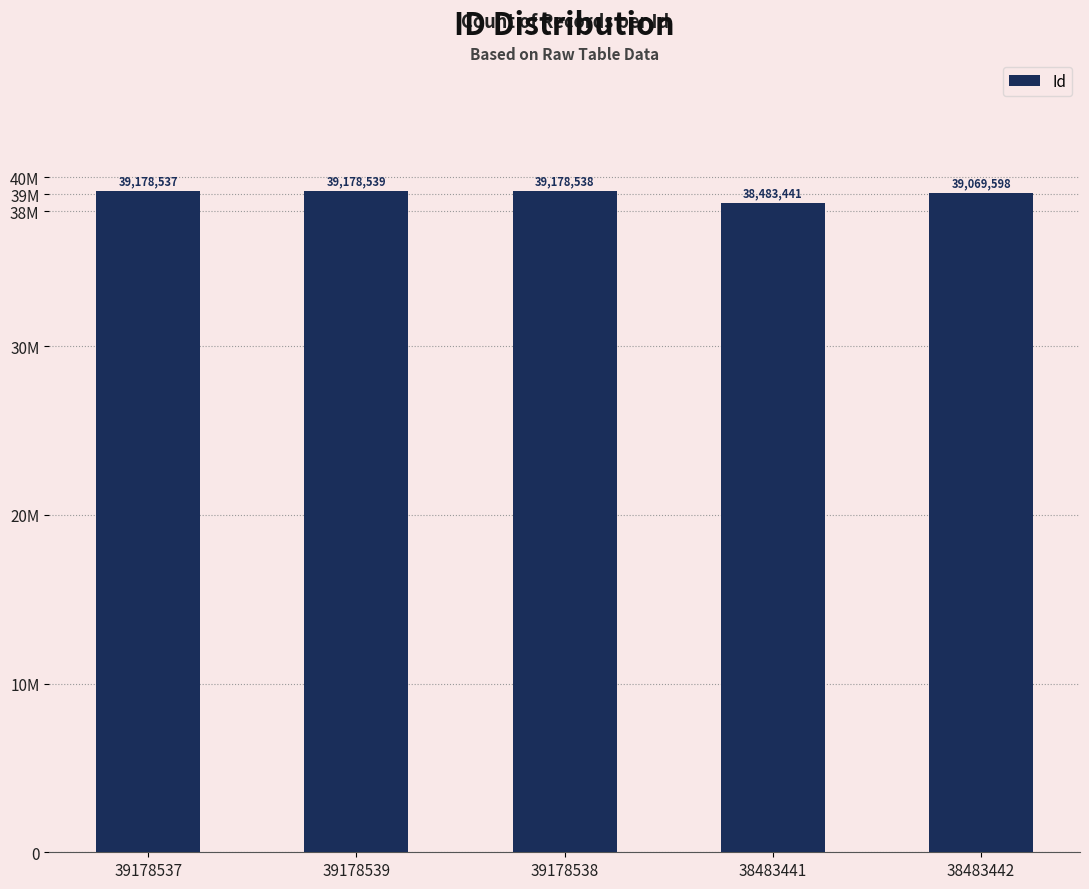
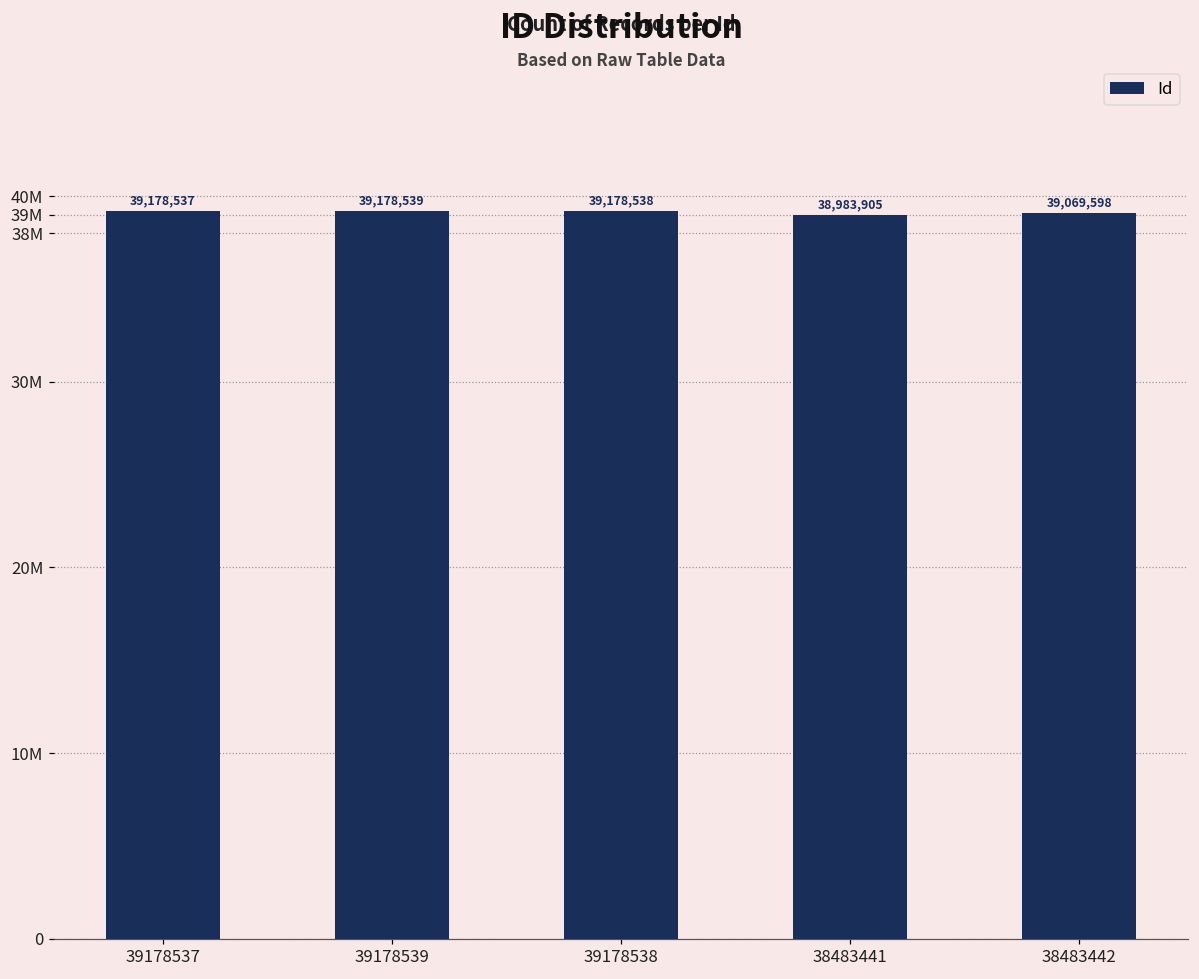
38483441: 38,483,441 -> 38,983,905
